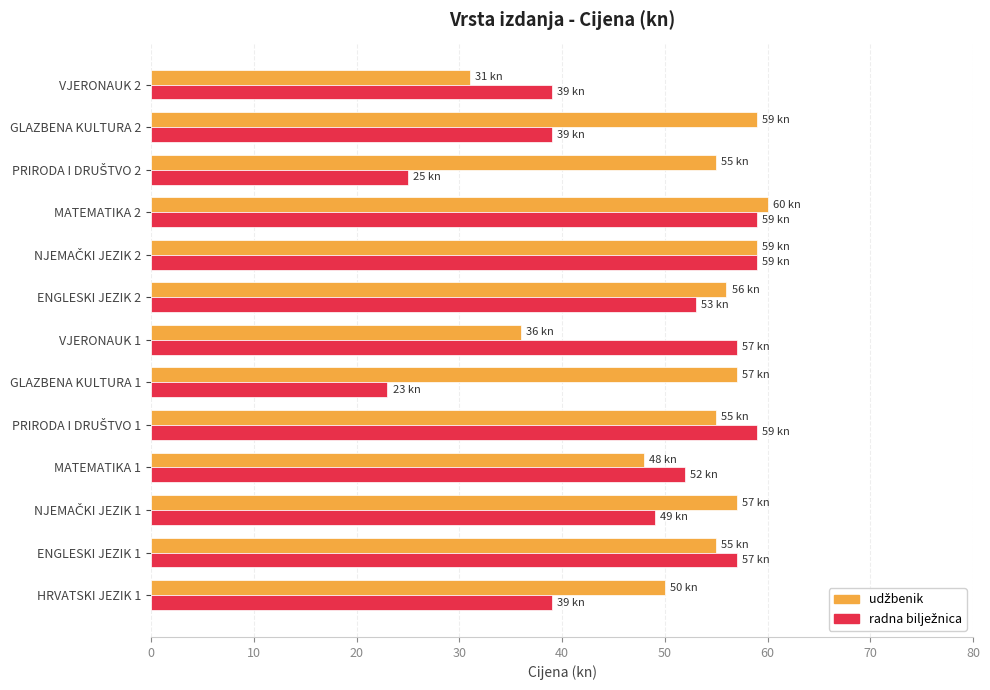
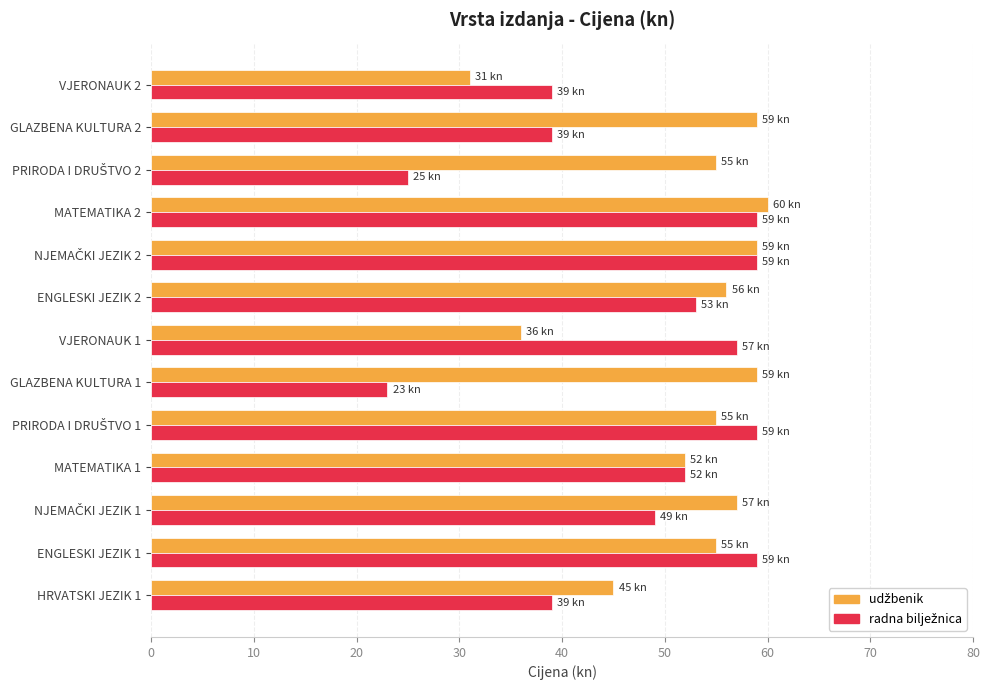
udžbenik, GLAZBENA KULTURA 1: 57 -> 59
udžbenik, MATEMATIKA 1: 48 -> 52
radna bilježnica, ENGLESKI JEZIK 1: 57 -> 59
udžbenik, HRVATSKI JEZIK 1: 50 -> 45
